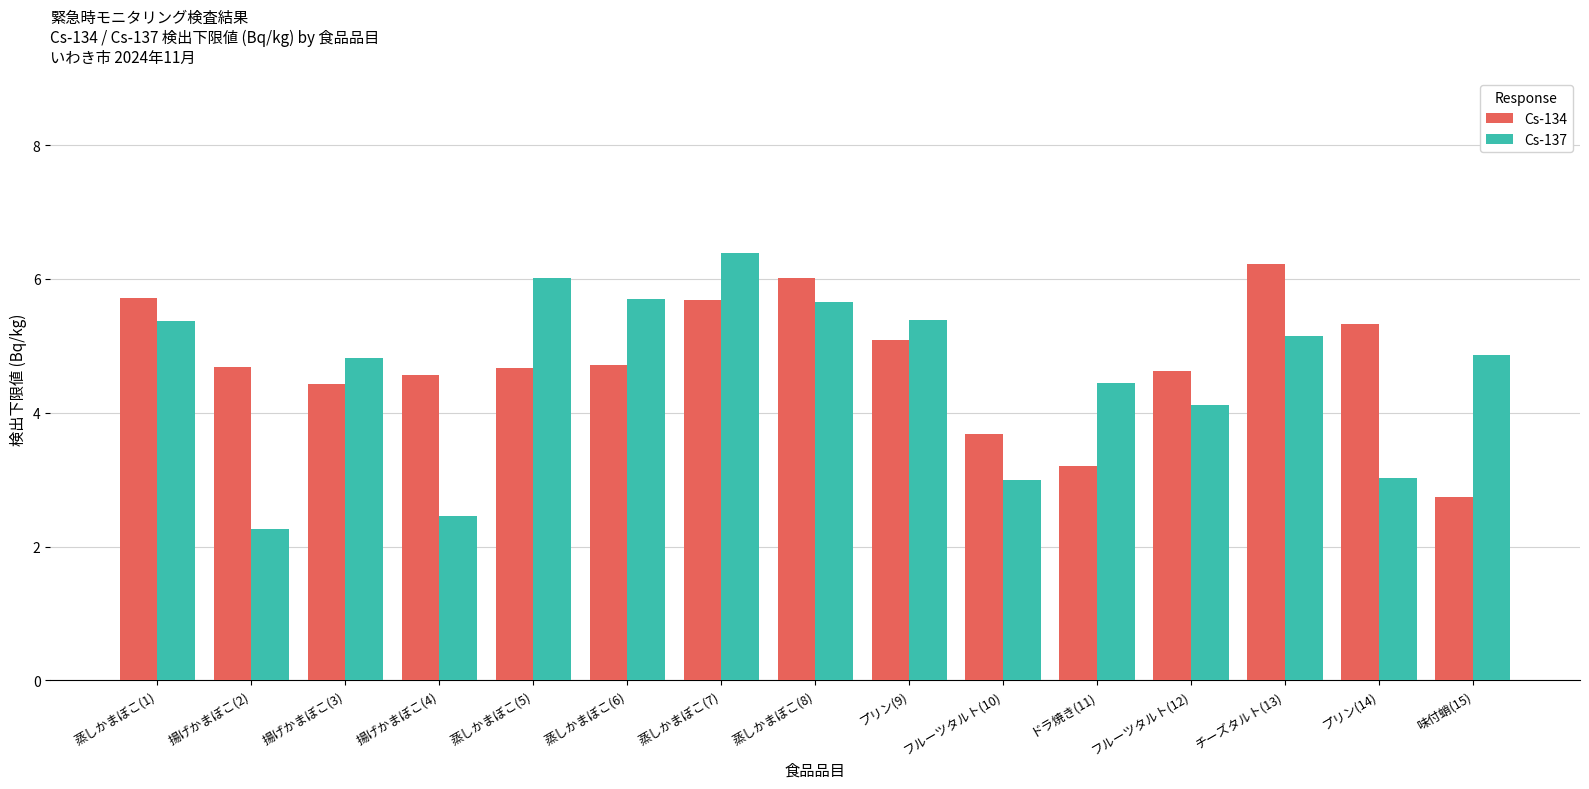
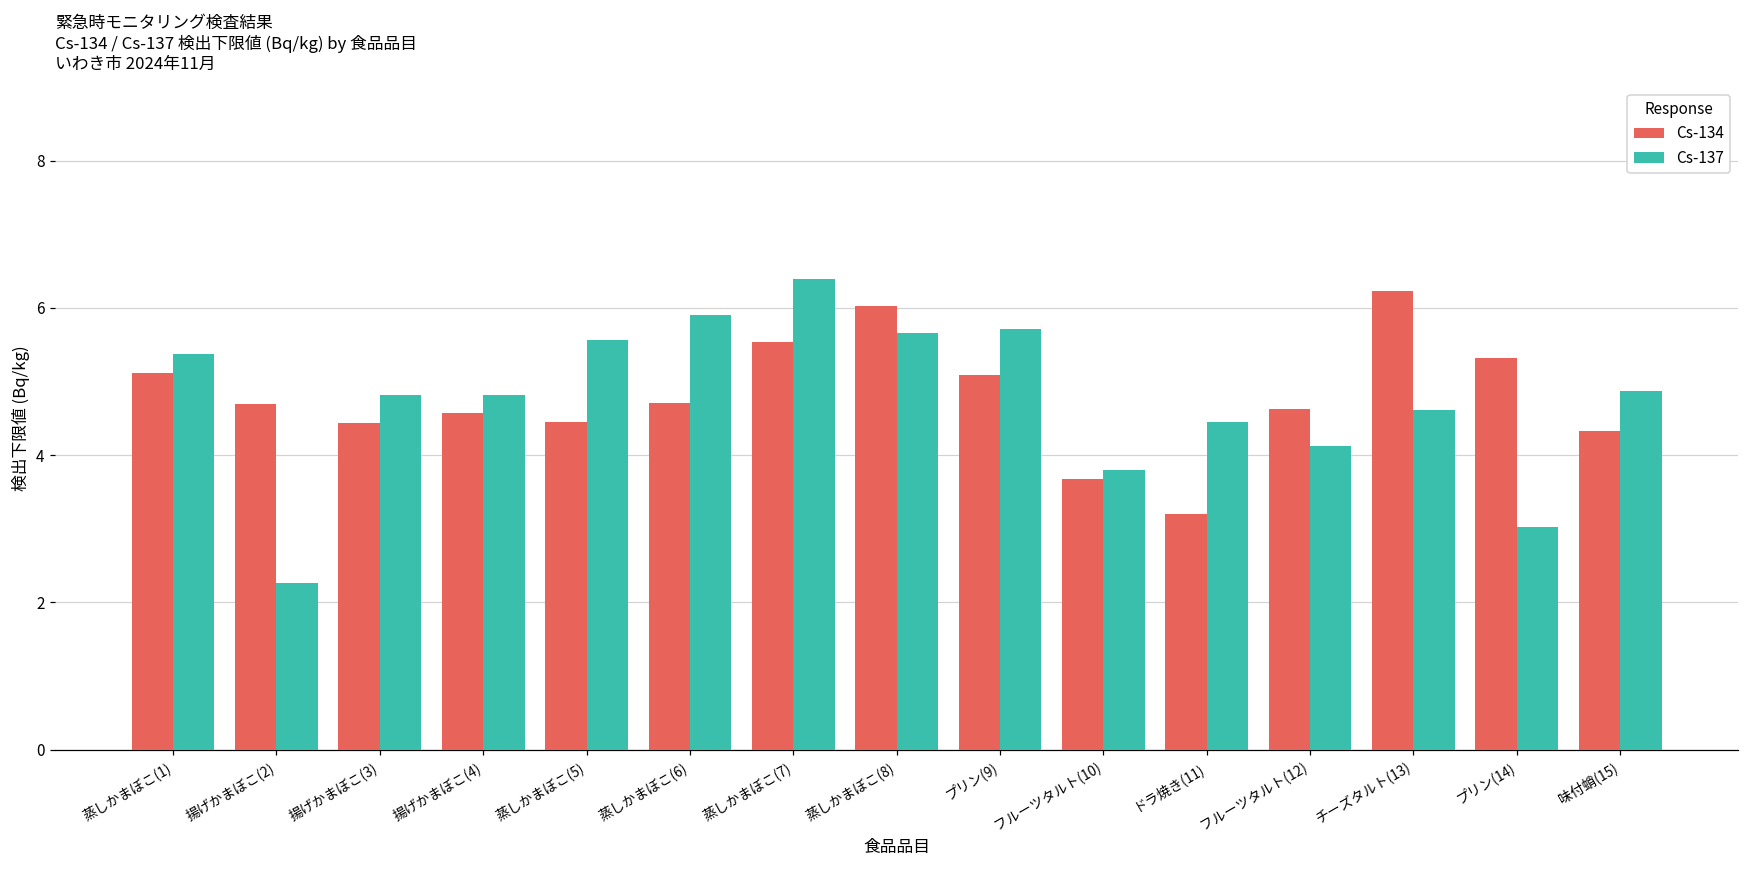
Cs-134, 蒸しかまぼこ(1): 5.7 -> 5.1
Cs-137, 揚げかまぼこ(4): 2.5 -> 4.8
Cs-134, 蒸しかまぼこ(5): 4.7 -> 4.5
Cs-137, 蒸しかまぼこ(5): 6.0 -> 5.6
Cs-137, 蒸しかまぼこ(6): 5.7 -> 5.9
Cs-134, 蒸しかまぼこ(7): 5.7 -> 5.5
Cs-137, プリン(9): 5.4 -> 5.7
Cs-137, フルーツタルト(10): 3.0 -> 3.8
Cs-137, チーズタルト(13): 5.1 -> 4.6
Cs-134, 味付蛸(15): 2.7 -> 4.3
